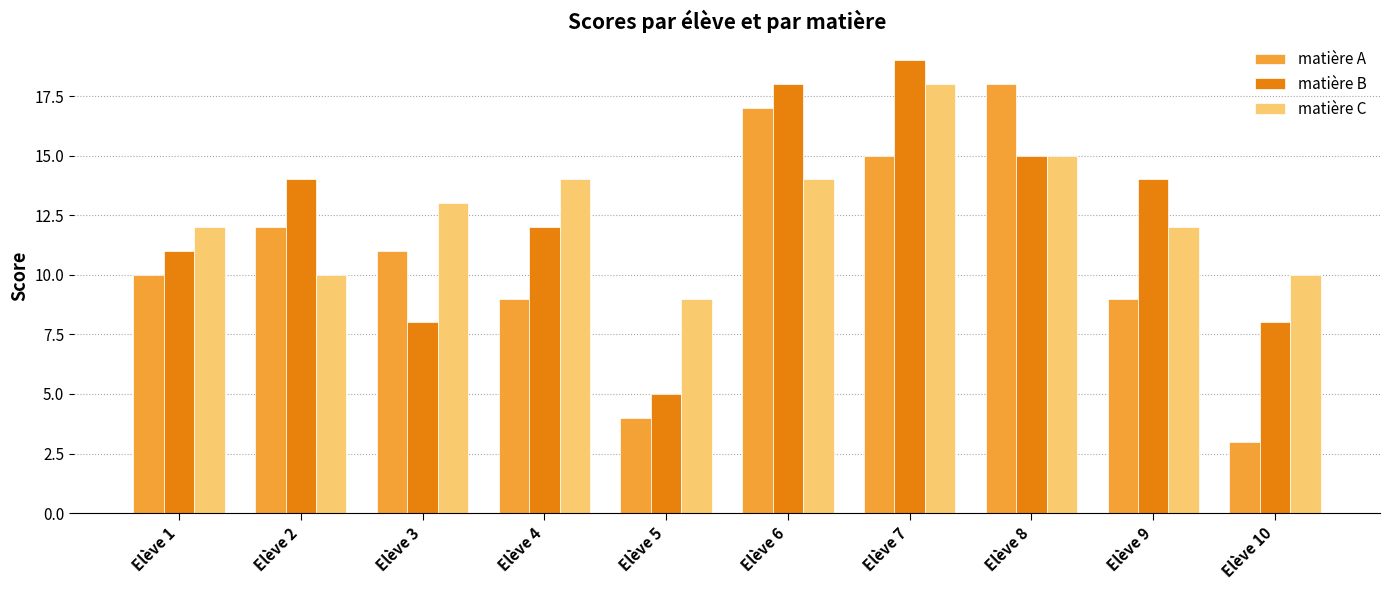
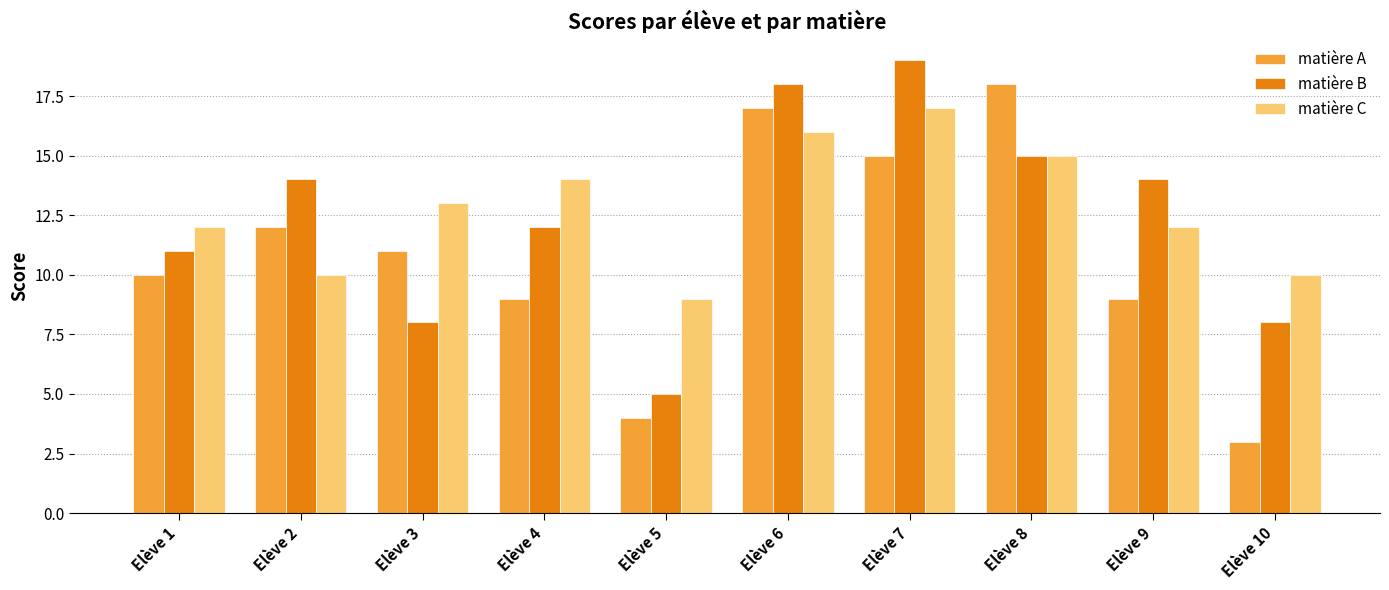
matière C, Elève 6: 14 -> 16
matière C, Elève 7: 18 -> 17
